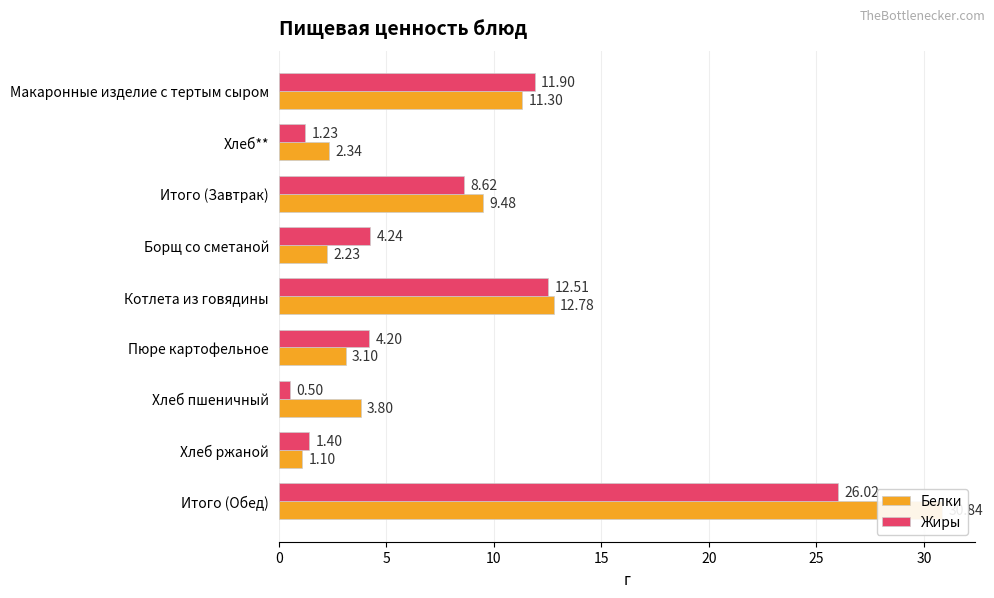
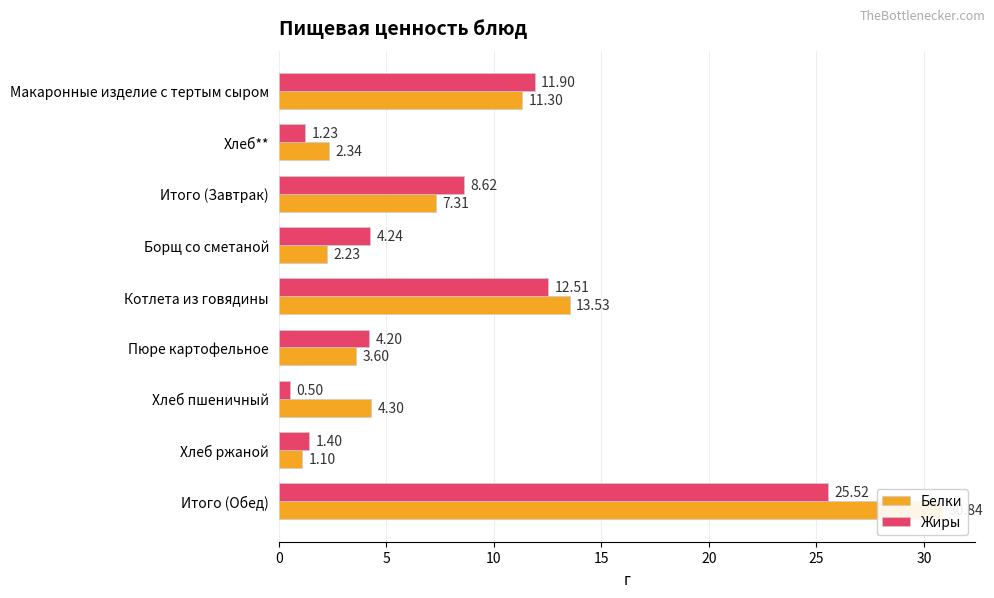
Белки, Итого (Завтрак): 9.48 -> 7.31
Белки, Котлета из говядины: 12.78 -> 13.53
Белки, Пюре картофельное: 3.10 -> 3.60
Белки, Хлеб пшеничный: 3.80 -> 4.30
Жиры, Итого (Обед): 26.02 -> 25.52
